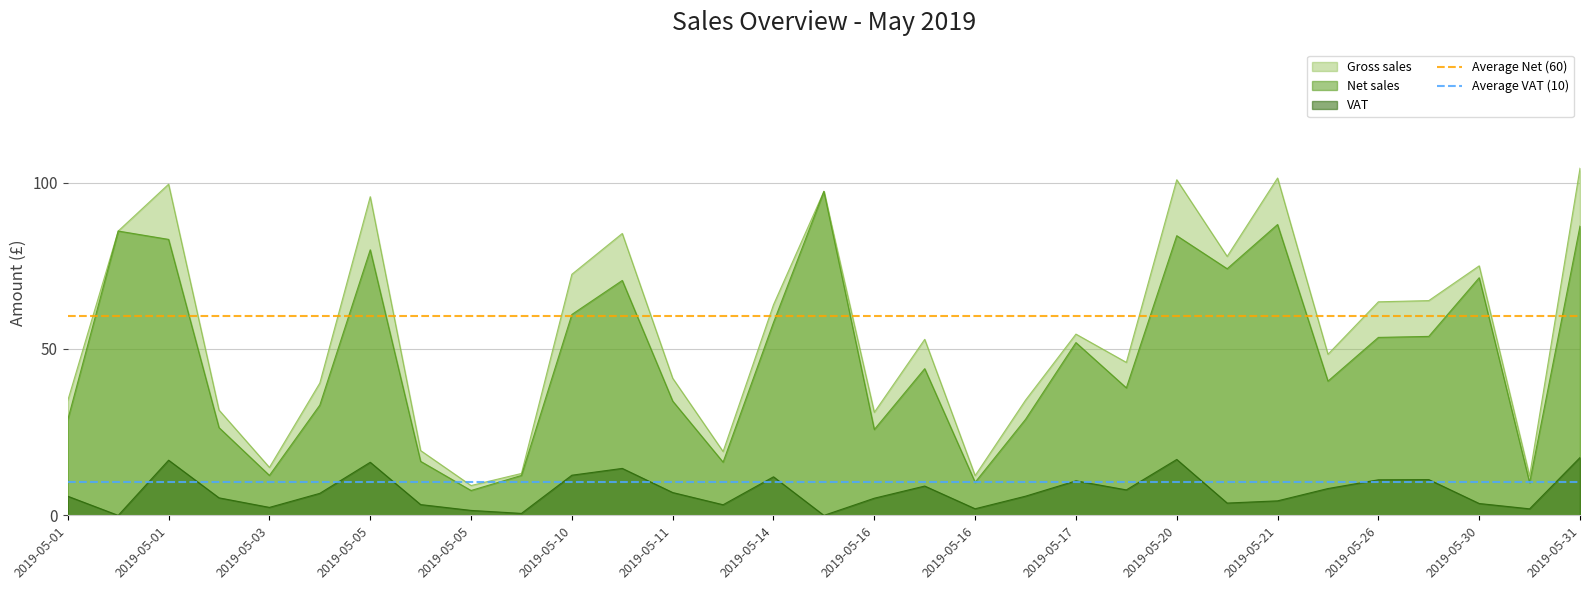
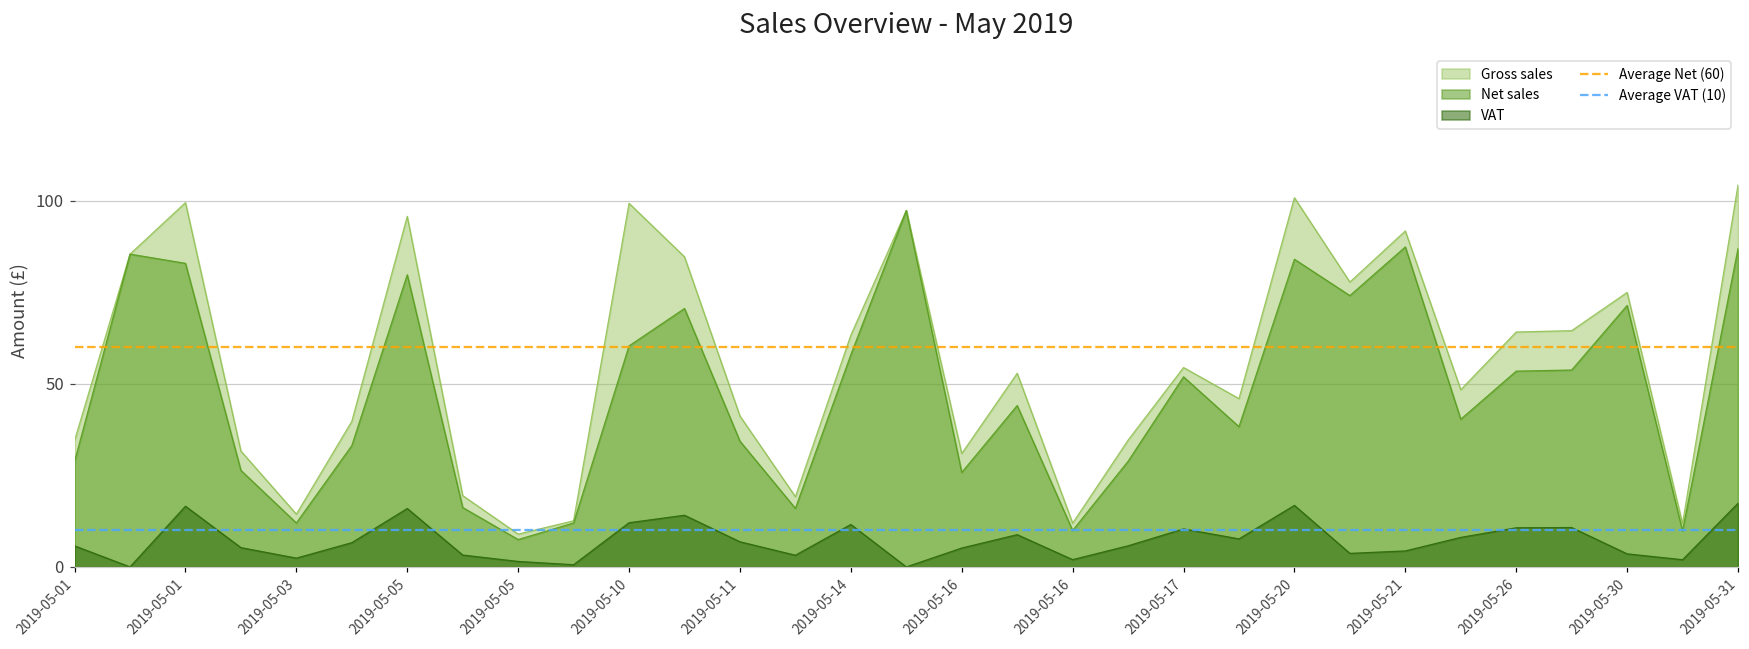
Gross sales, 2019-05-10: 72 -> 99
Gross sales, 2019-05-21: 101 -> 92
